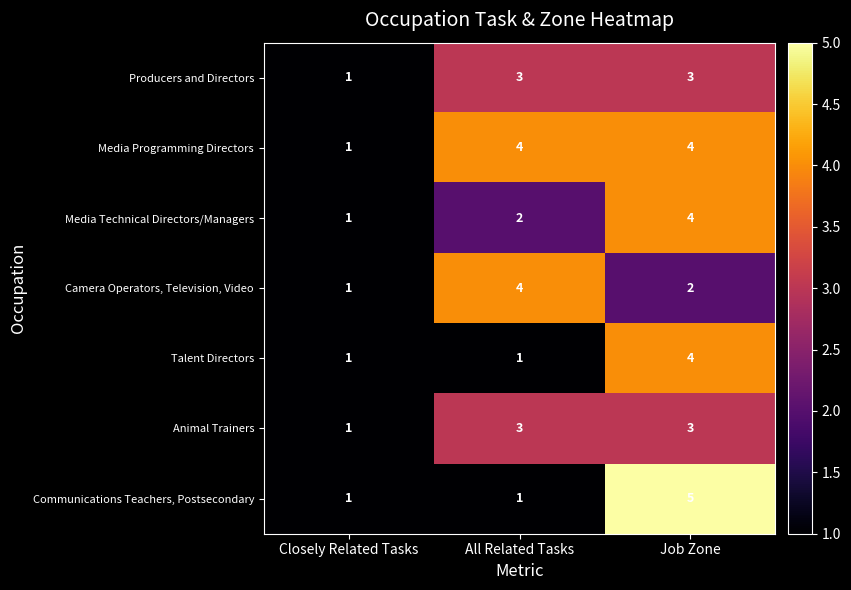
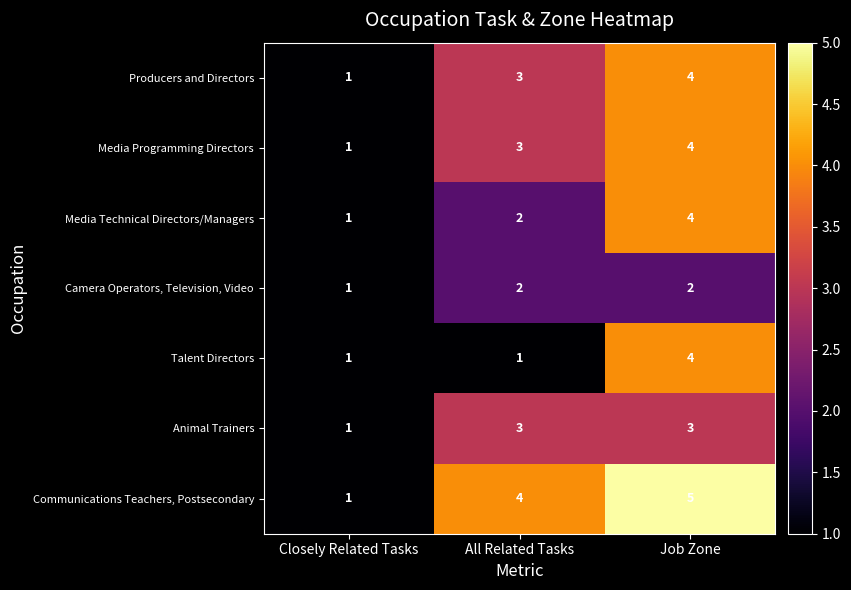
Producers and Directors, Job Zone: 3 -> 4
Media Programming Directors, All Related Tasks: 4 -> 3
Camera Operators, Television, Video, All Related Tasks: 4 -> 2
Communications Teachers, Postsecondary, All Related Tasks: 1 -> 4
